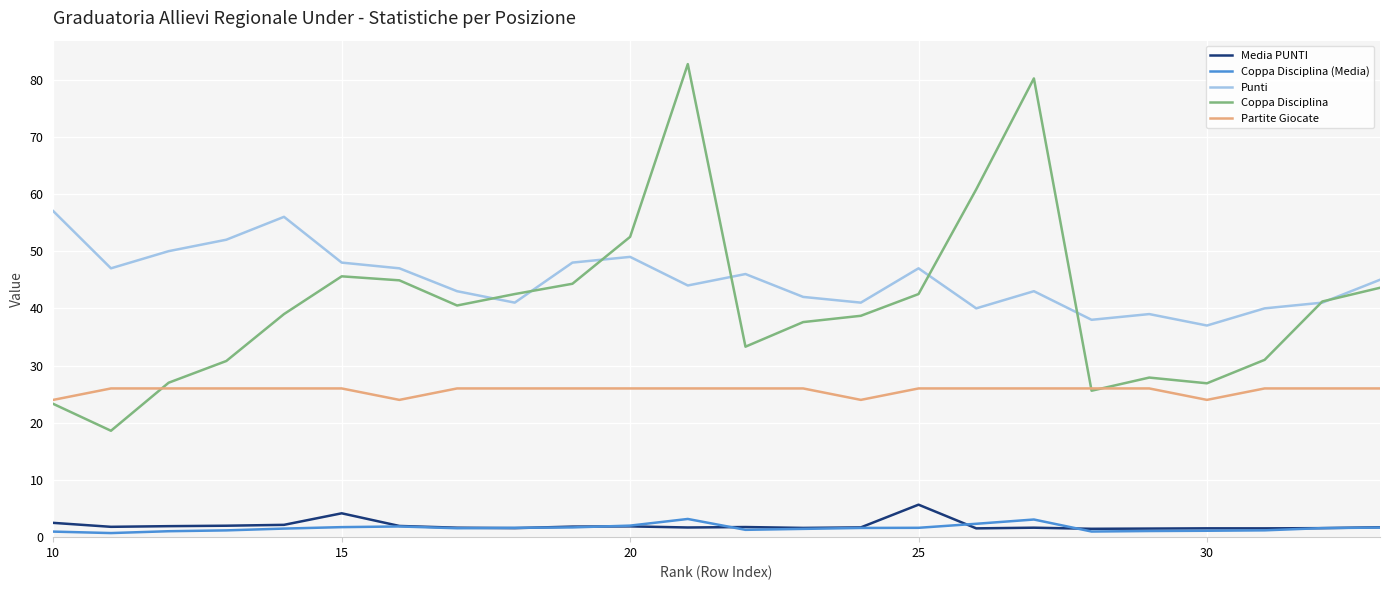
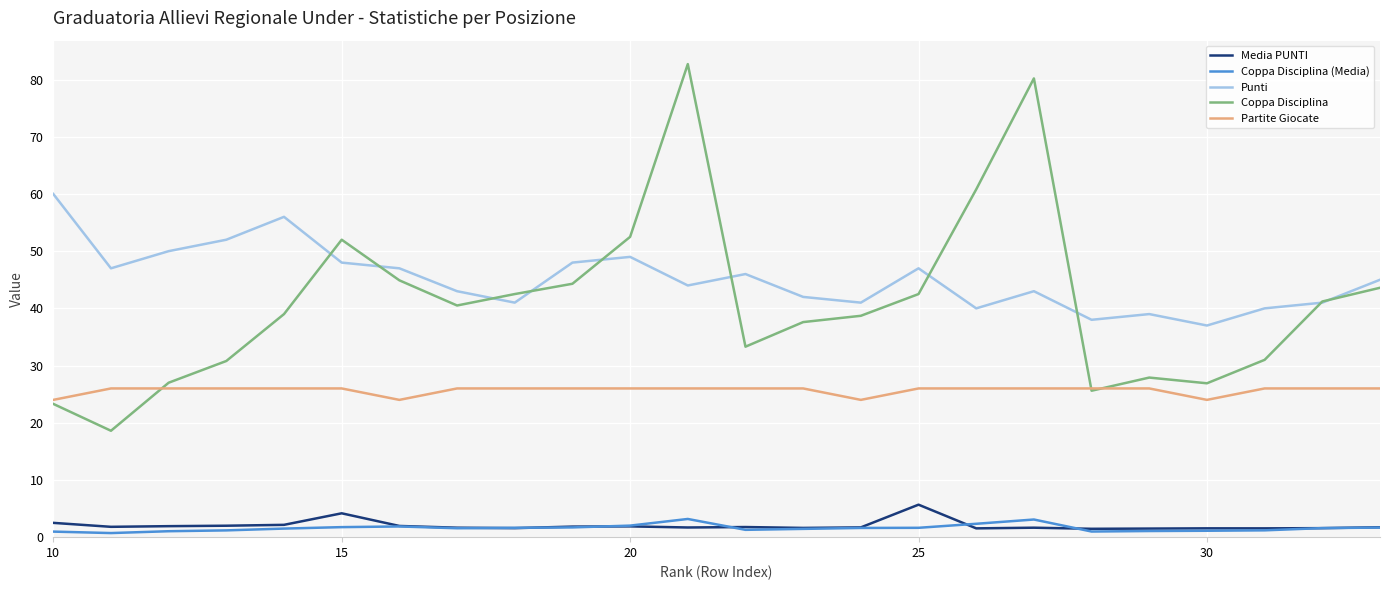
Punti, 10: 57 -> 60
Coppa Disciplina, 15: 46 -> 52
